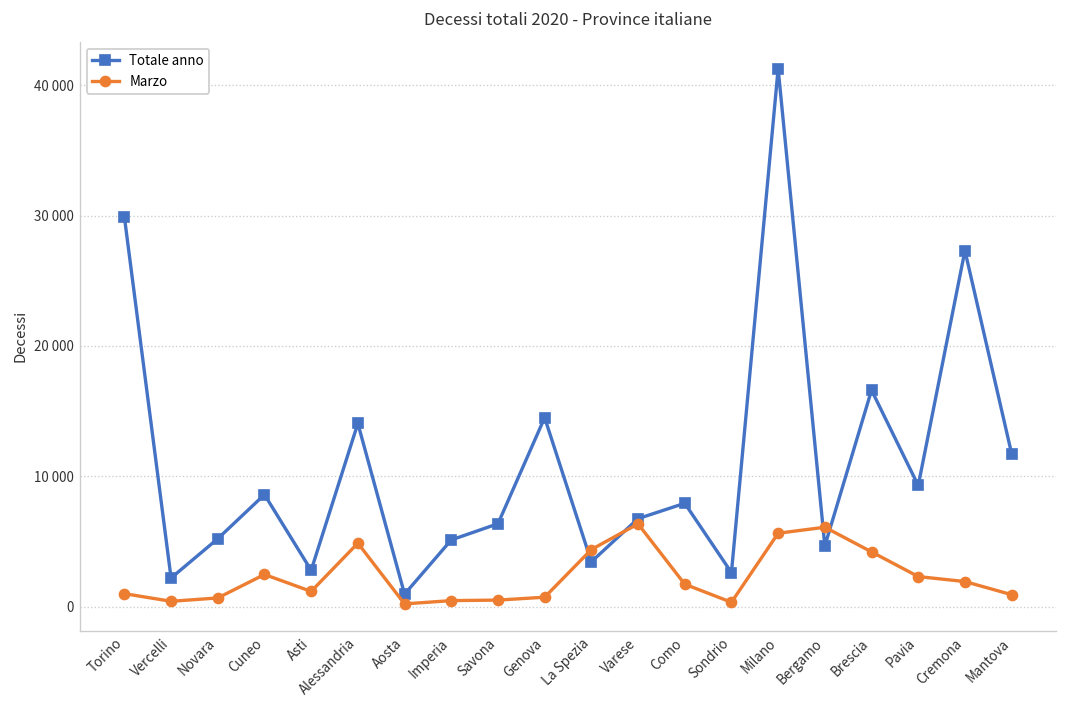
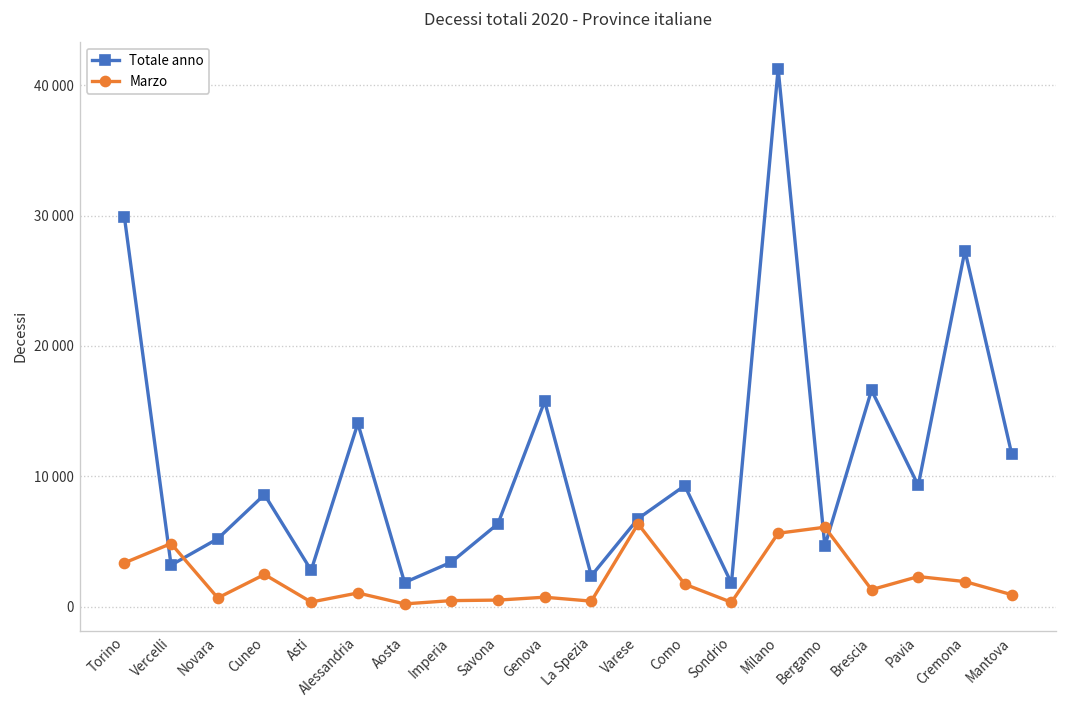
Marzo, Torino: 1000 -> 3400
Totale anno, Vercelli: 2200 -> 3200
Marzo, Vercelli: 400 -> 4800
Marzo, Asti: 1200 -> 400
Marzo, Alessandria: 4900 -> 1000
Totale anno, Aosta: 1000 -> 1800
Totale anno, Imperia: 5100 -> 3400
Totale anno, Genova: 14500 -> 15800
Totale anno, La Spezia: 3400 -> 2400
Marzo, La Spezia: 4400 -> 400
Totale anno, Como: 7900 -> 9300
Totale anno, Sondrio: 2600 -> 1800
Marzo, Brescia: 4200 -> 1300
